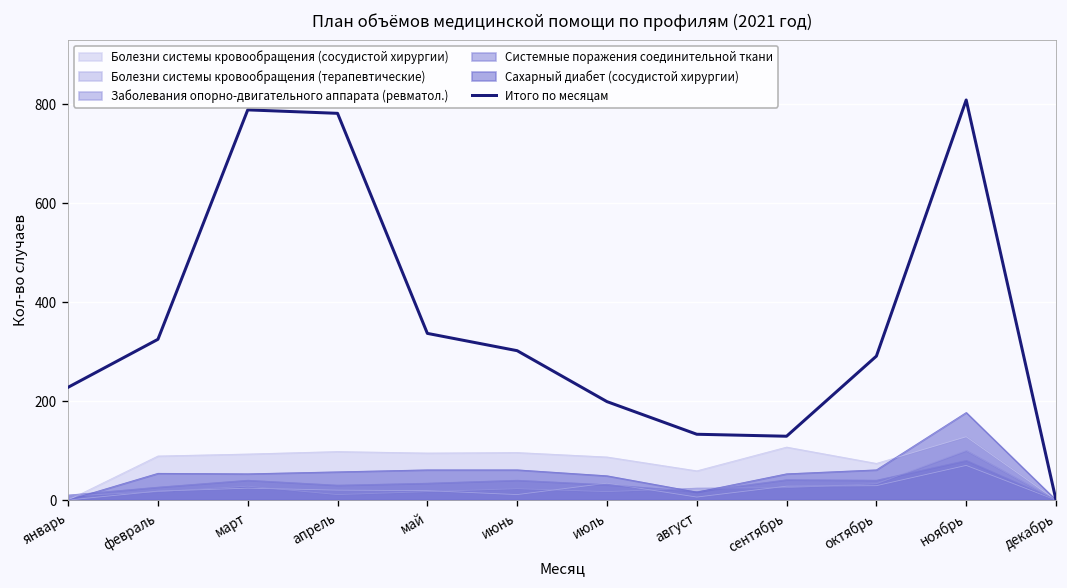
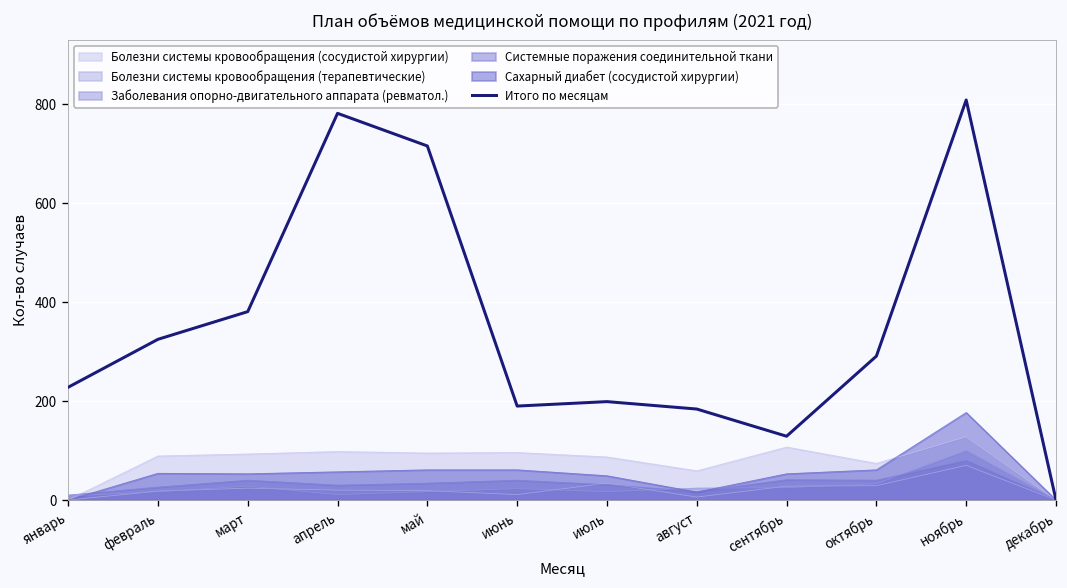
Итого по месяцам, март: 790 -> 380
Итого по месяцам, май: 340 -> 720
Итого по месяцам, июнь: 300 -> 190
Итого по месяцам, август: 130 -> 180
